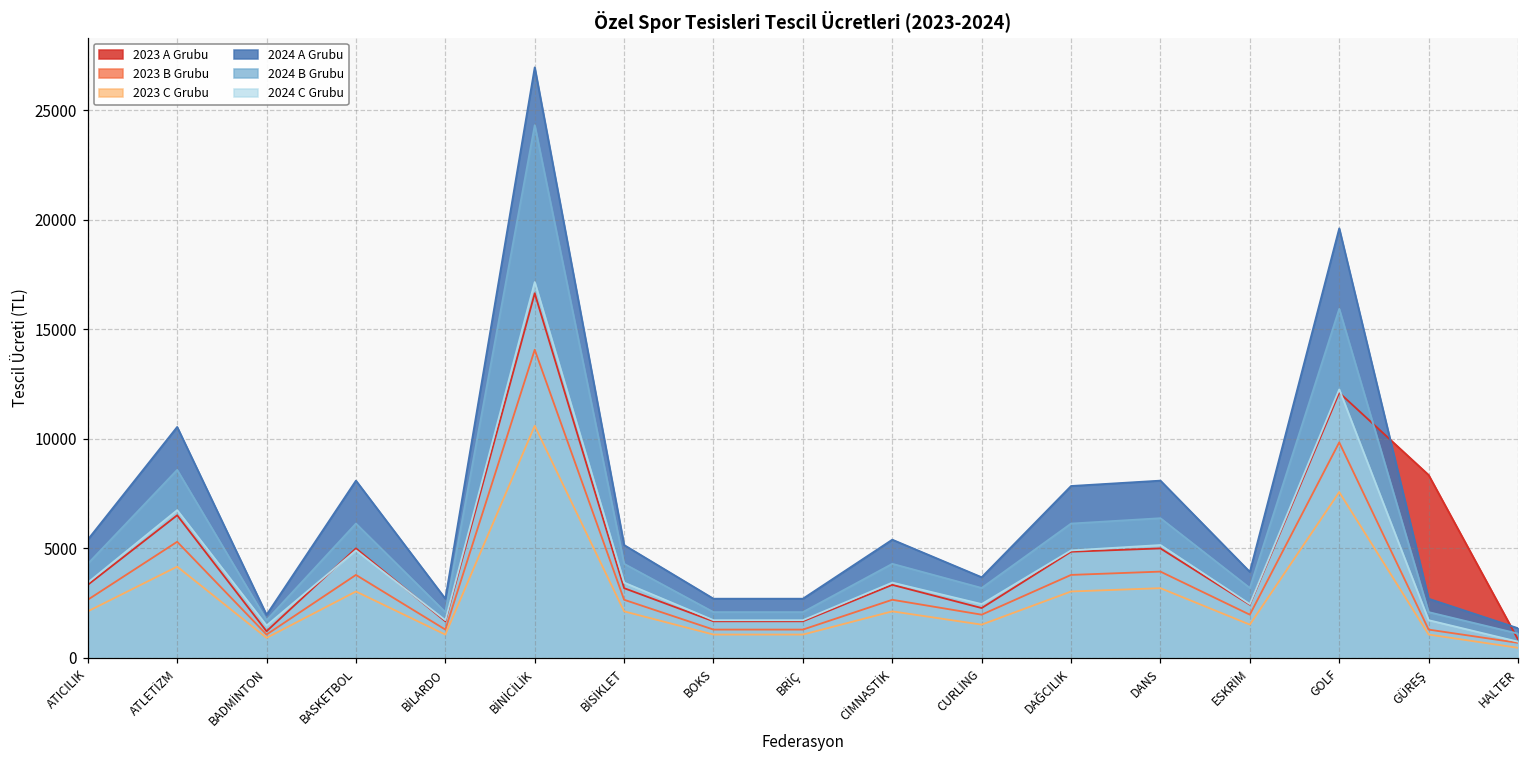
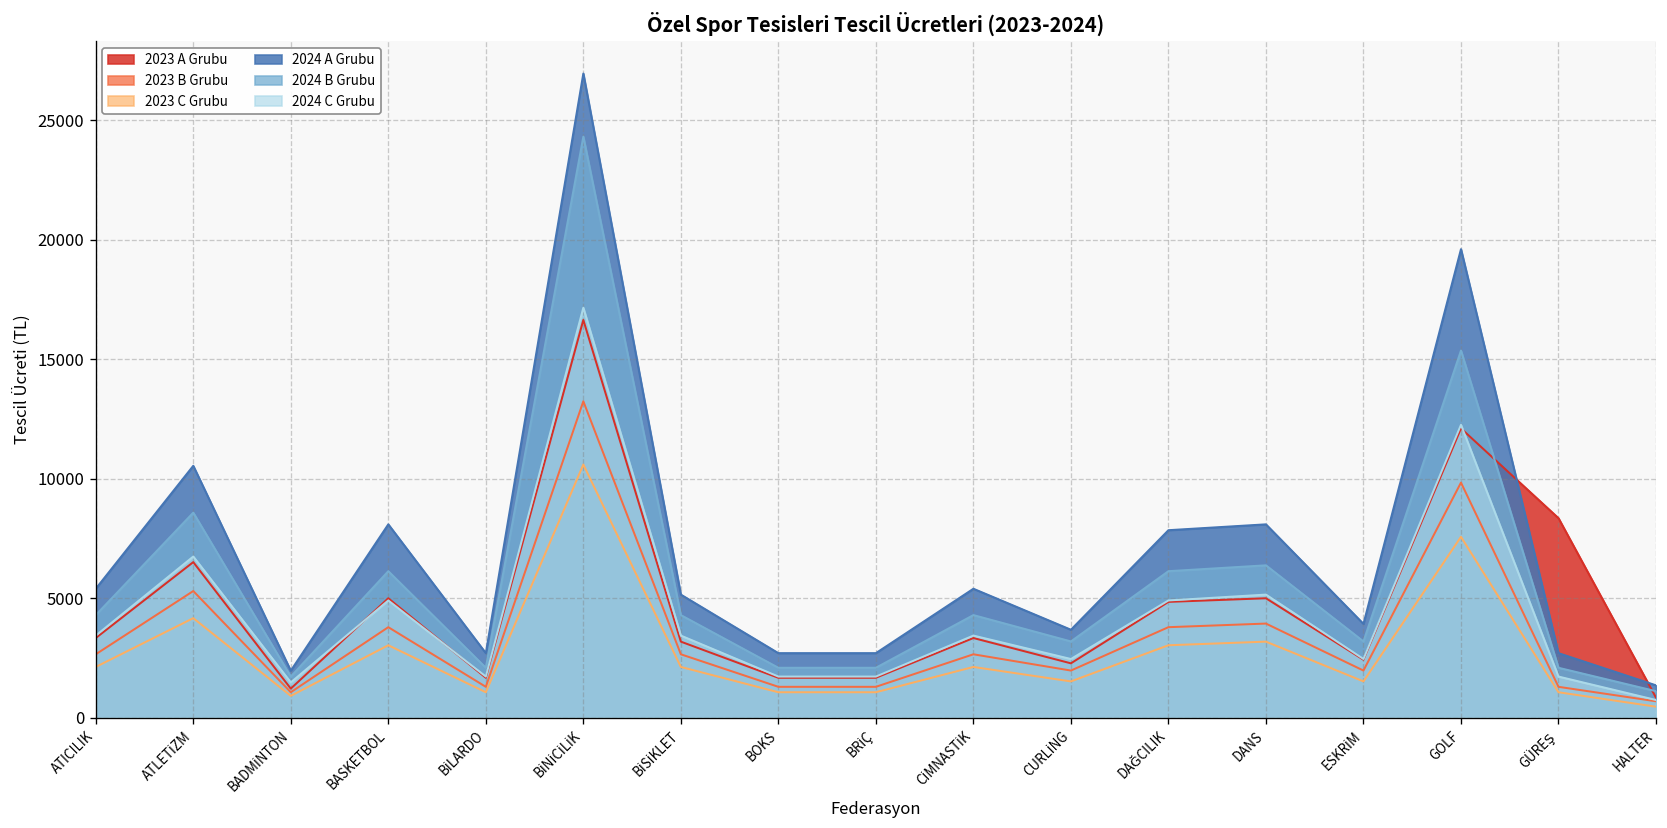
2023 B Grubu, BİNİCİLİK: 14100 -> 13200
2024 B Grubu, GOLF: 15900 -> 15400
